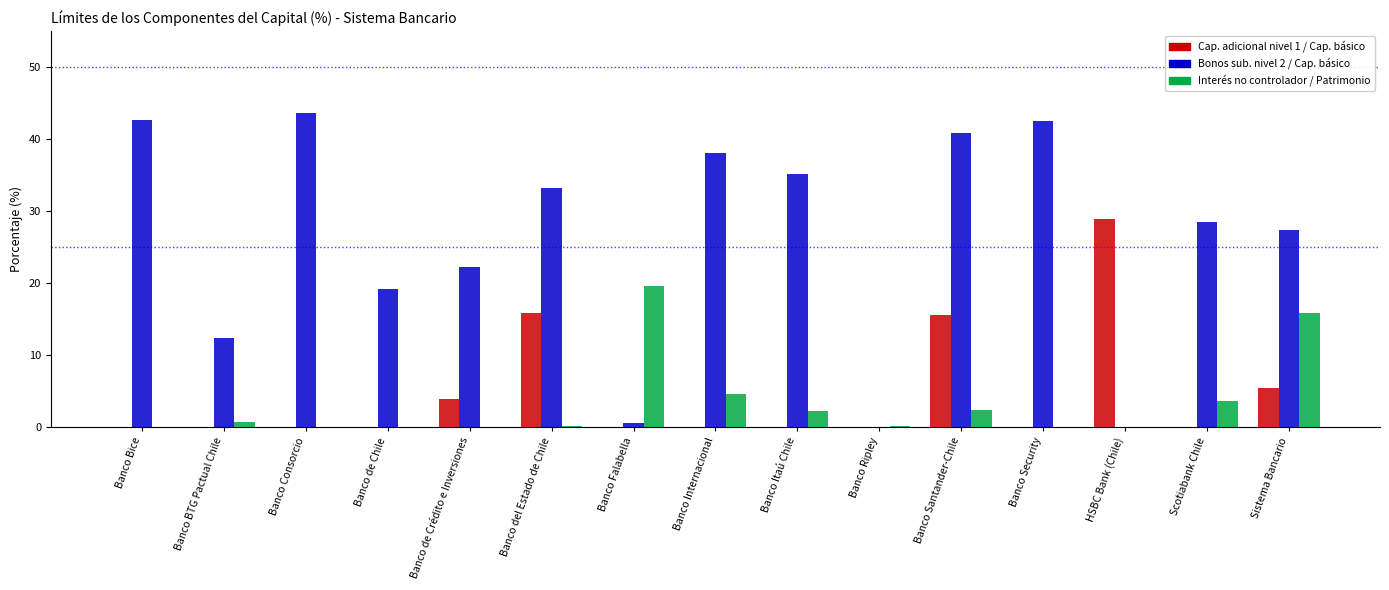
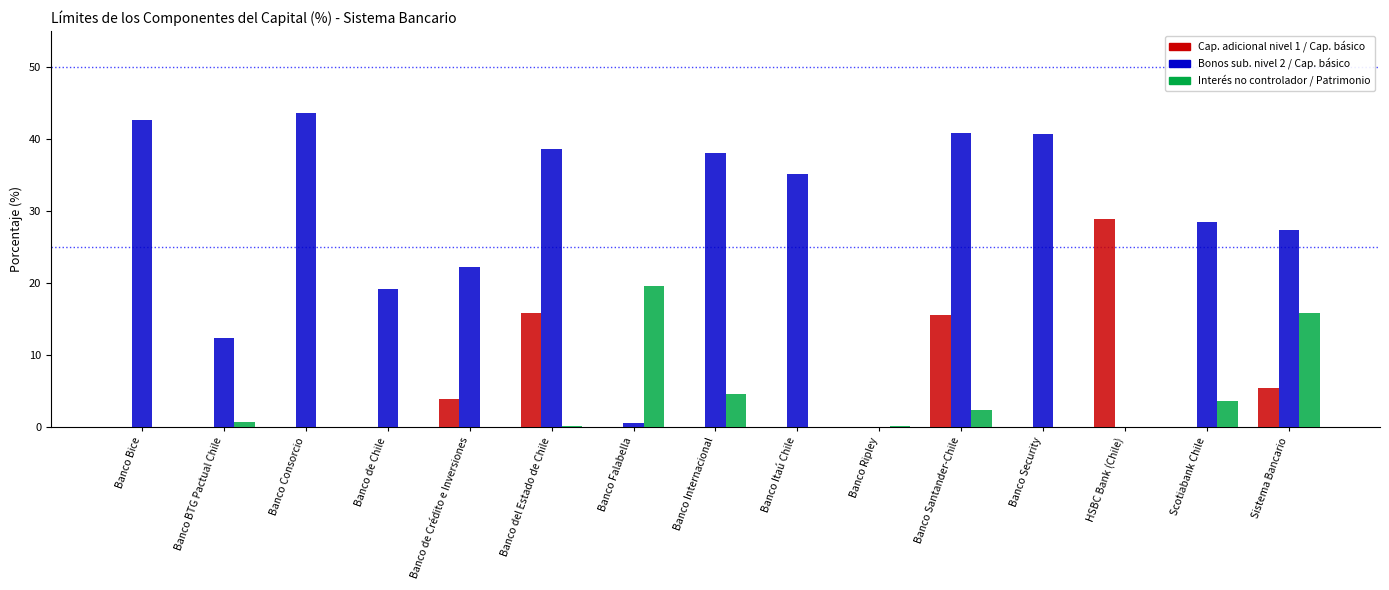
Bonos sub. nivel 2 / Cap. básico, Banco del Estado de Chile: 33 -> 39
Interés no controlador / Patrimonio, Banco Itaú Chile: 2 -> 0
Bonos sub. nivel 2 / Cap. básico, Banco Security: 43 -> 41
